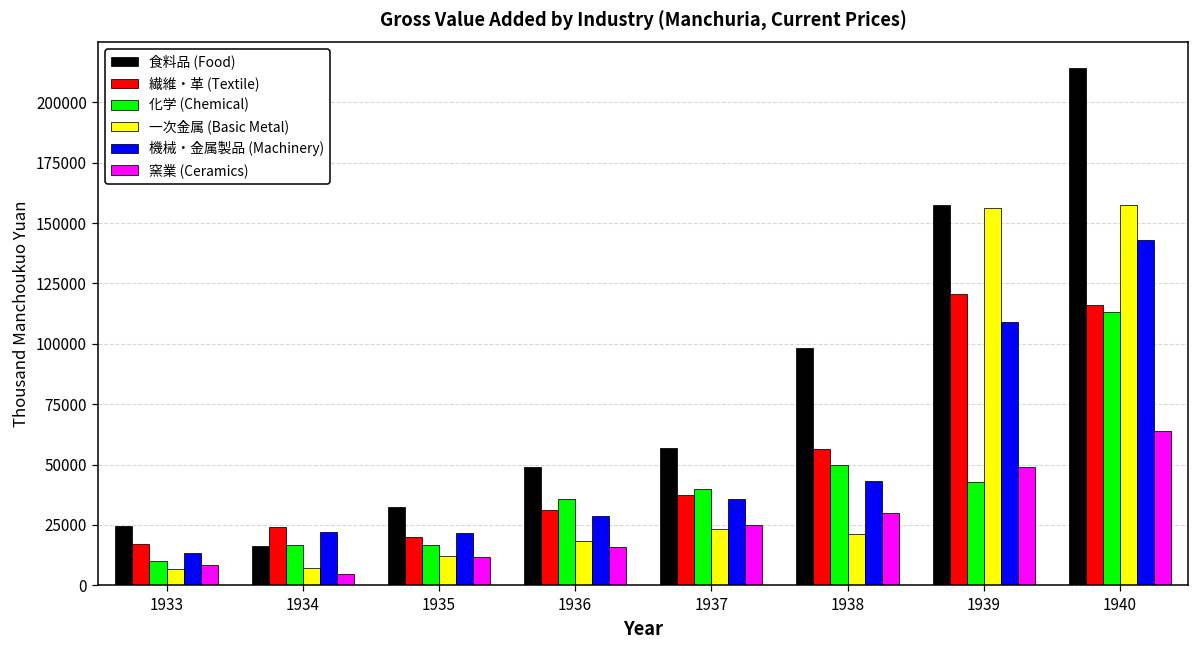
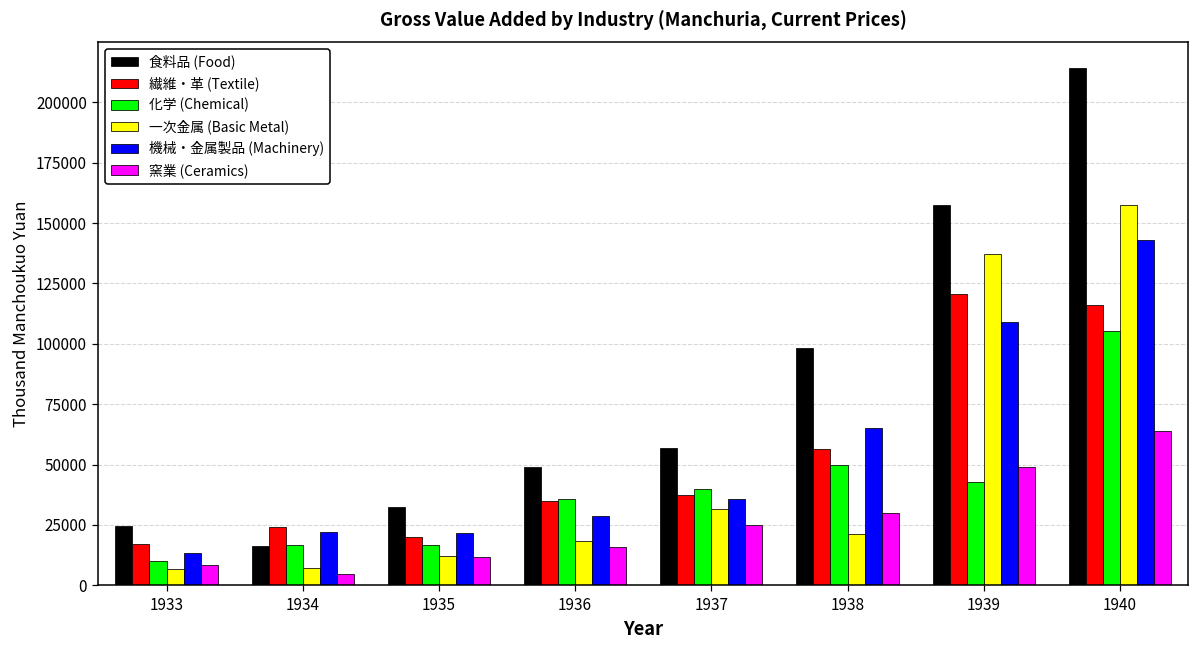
繊維・革 (Textile), 1936: 31000 -> 35000
一次金属 (Basic Metal), 1937: 23000 -> 31000
機械・金属製品 (Machinery), 1938: 43000 -> 65000
一次金属 (Basic Metal), 1939: 156000 -> 137000
化学 (Chemical), 1940: 113000 -> 105000
